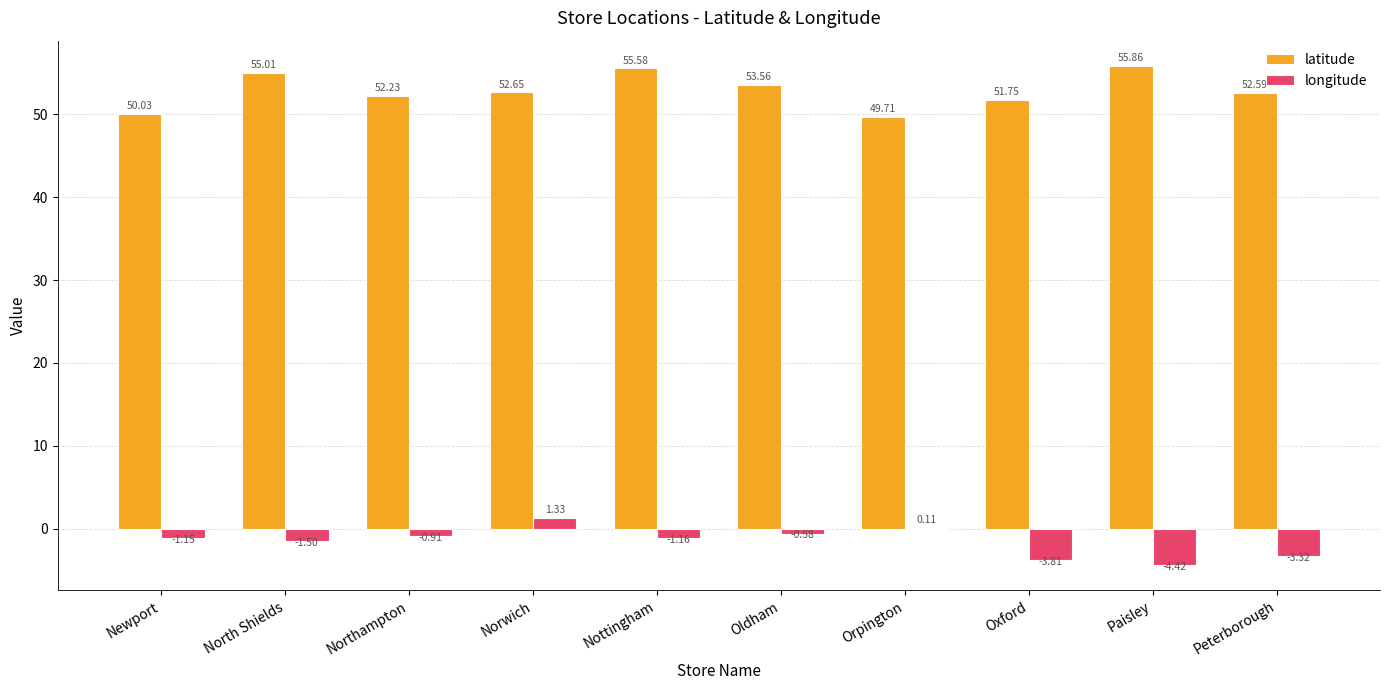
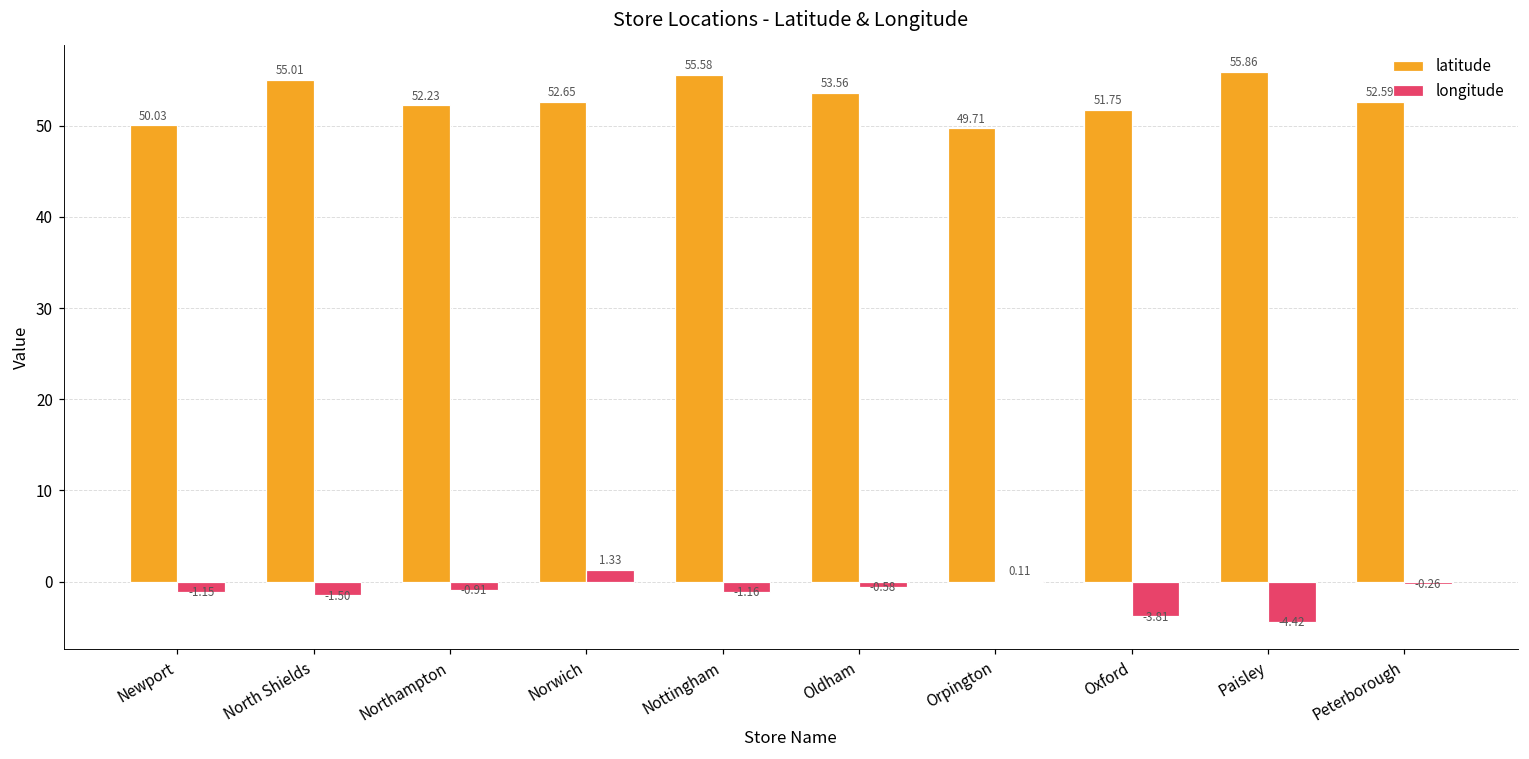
longitude, Peterborough: -3.32 -> -0.26
